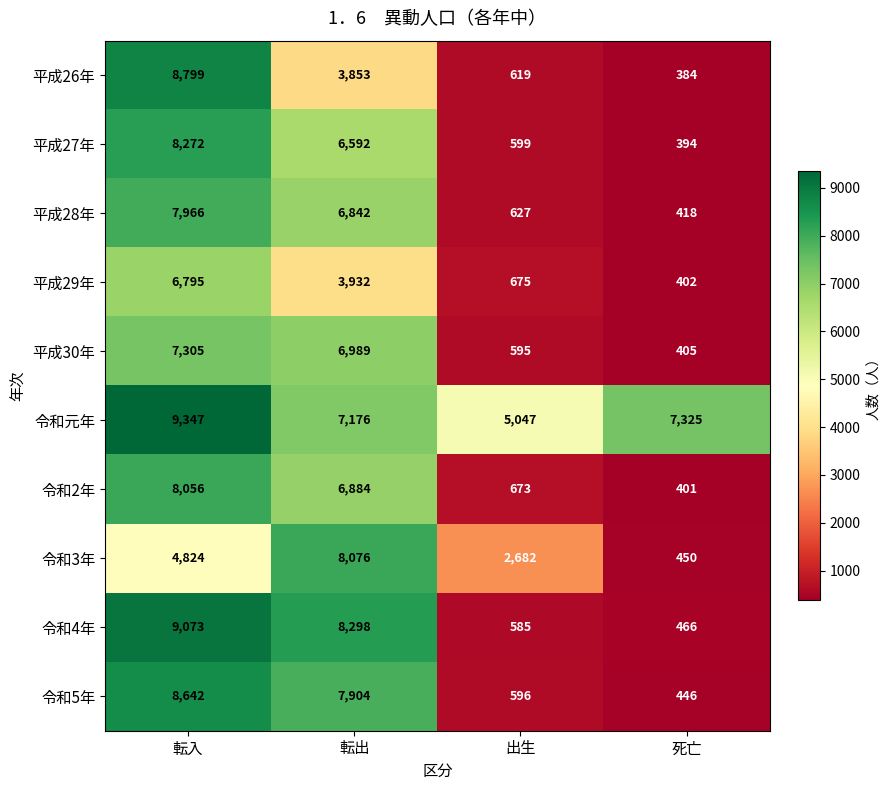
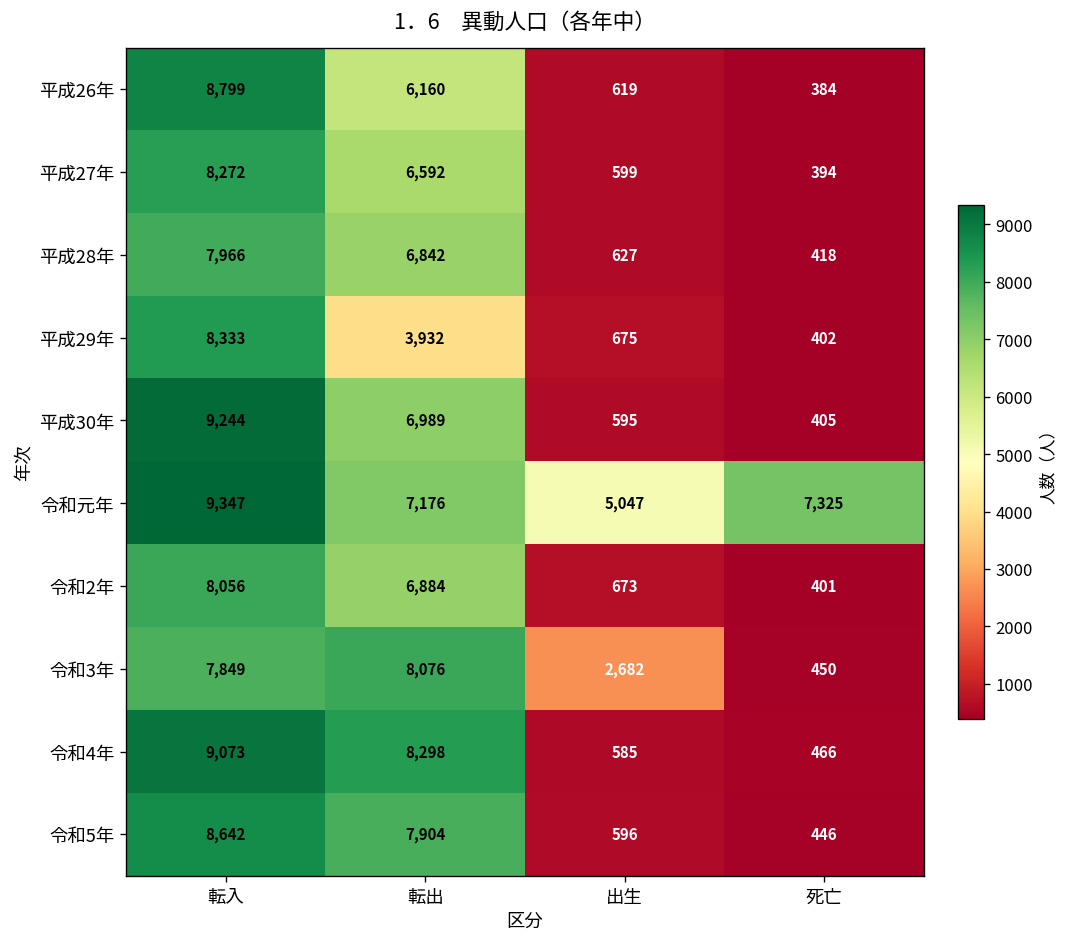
平成26年, 転出: 3,853 -> 6,160
平成29年, 転入: 6,795 -> 8,333
平成30年, 転入: 7,305 -> 9,244
令和3年, 転入: 4,824 -> 7,849
